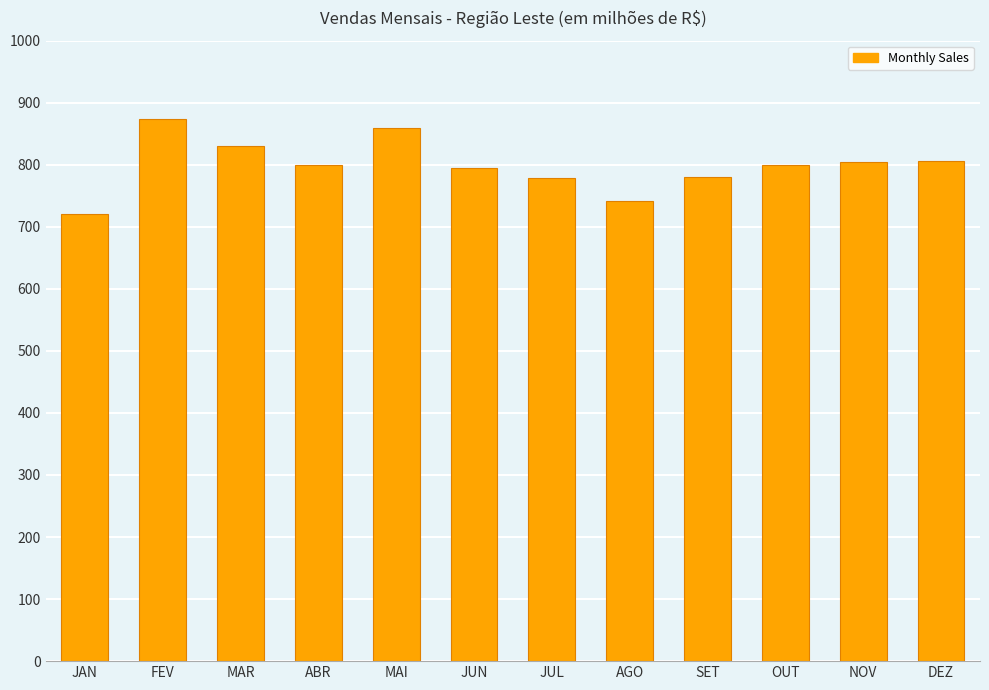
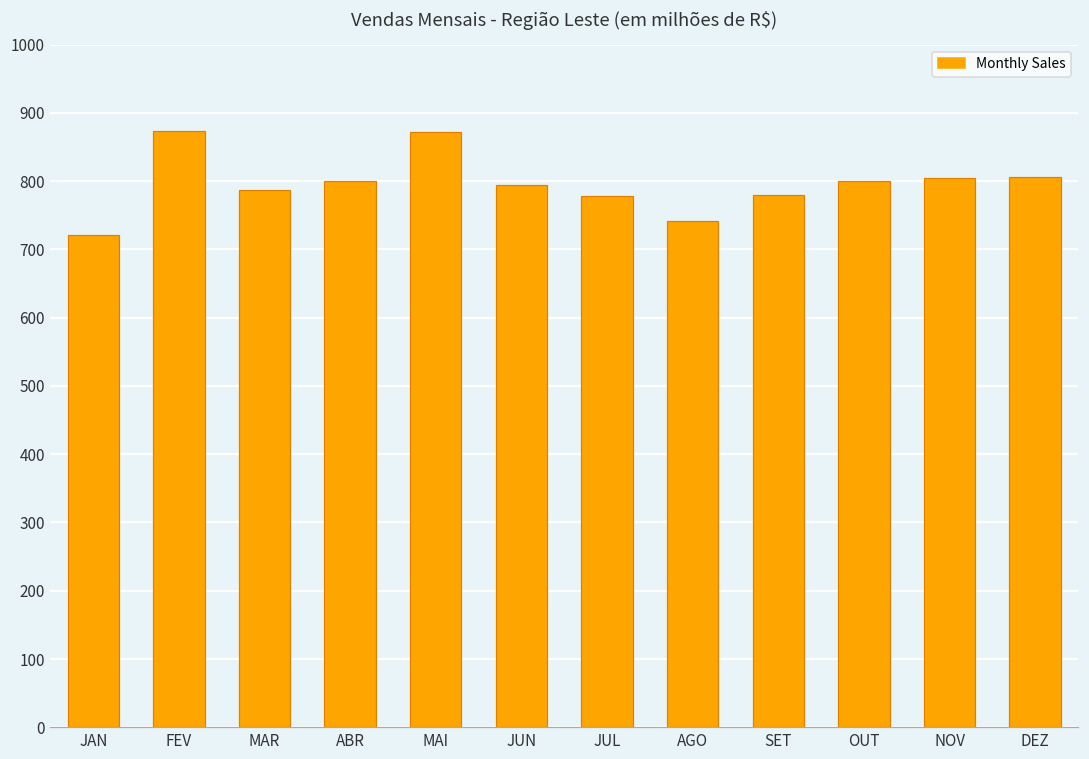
MAR: 830 -> 790
MAI: 860 -> 870
